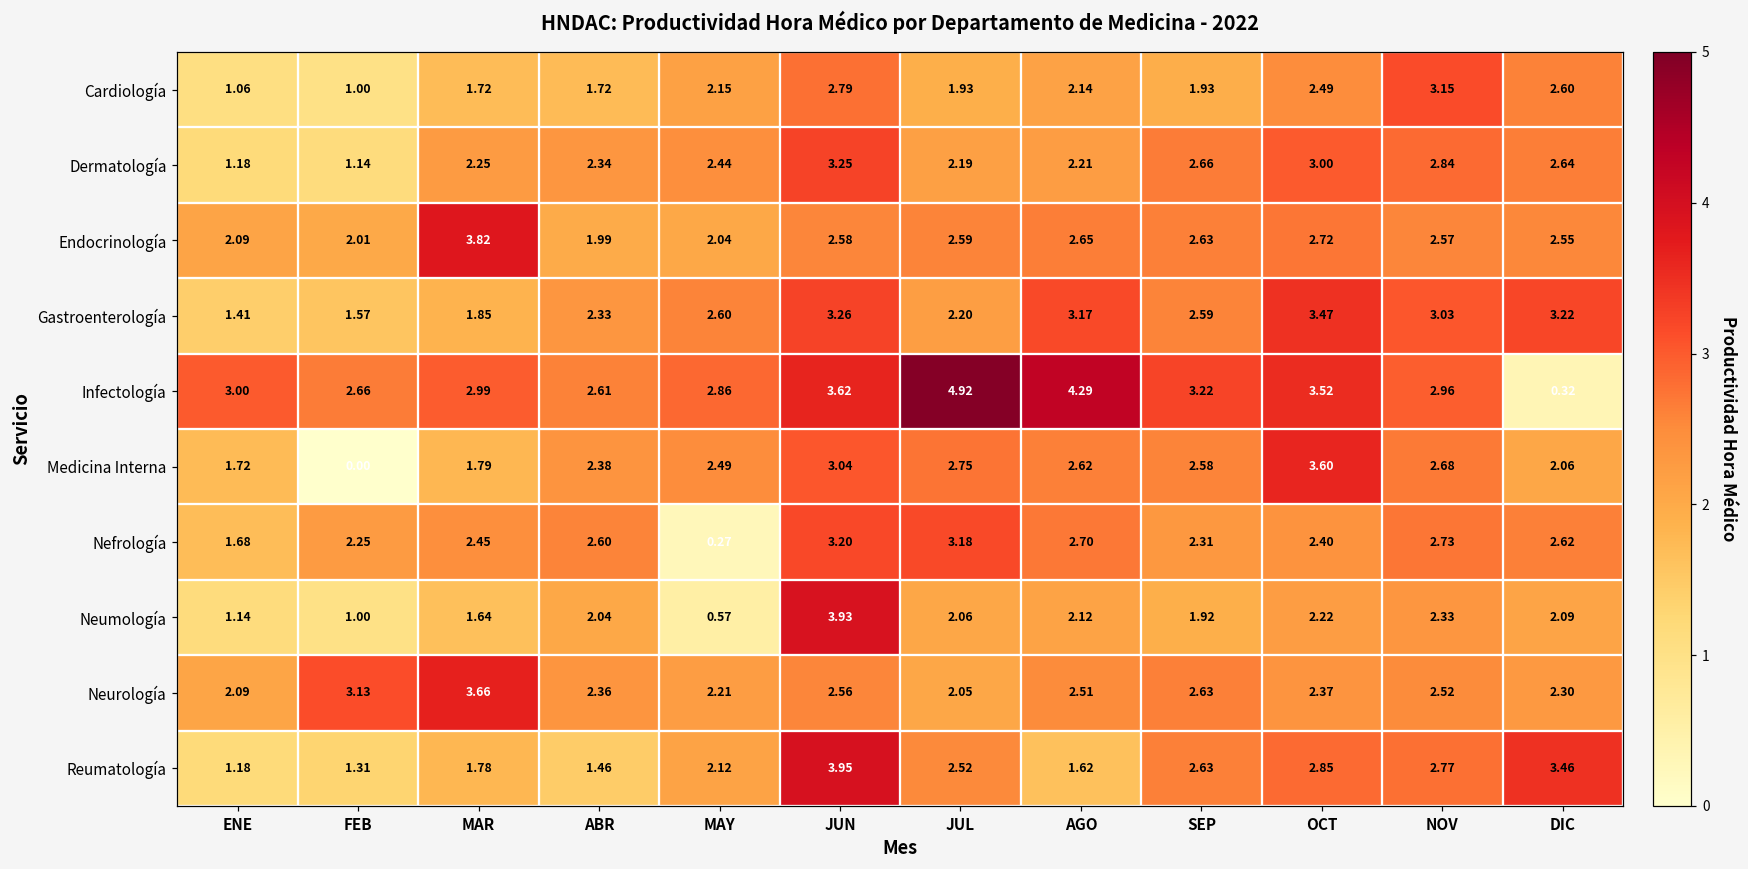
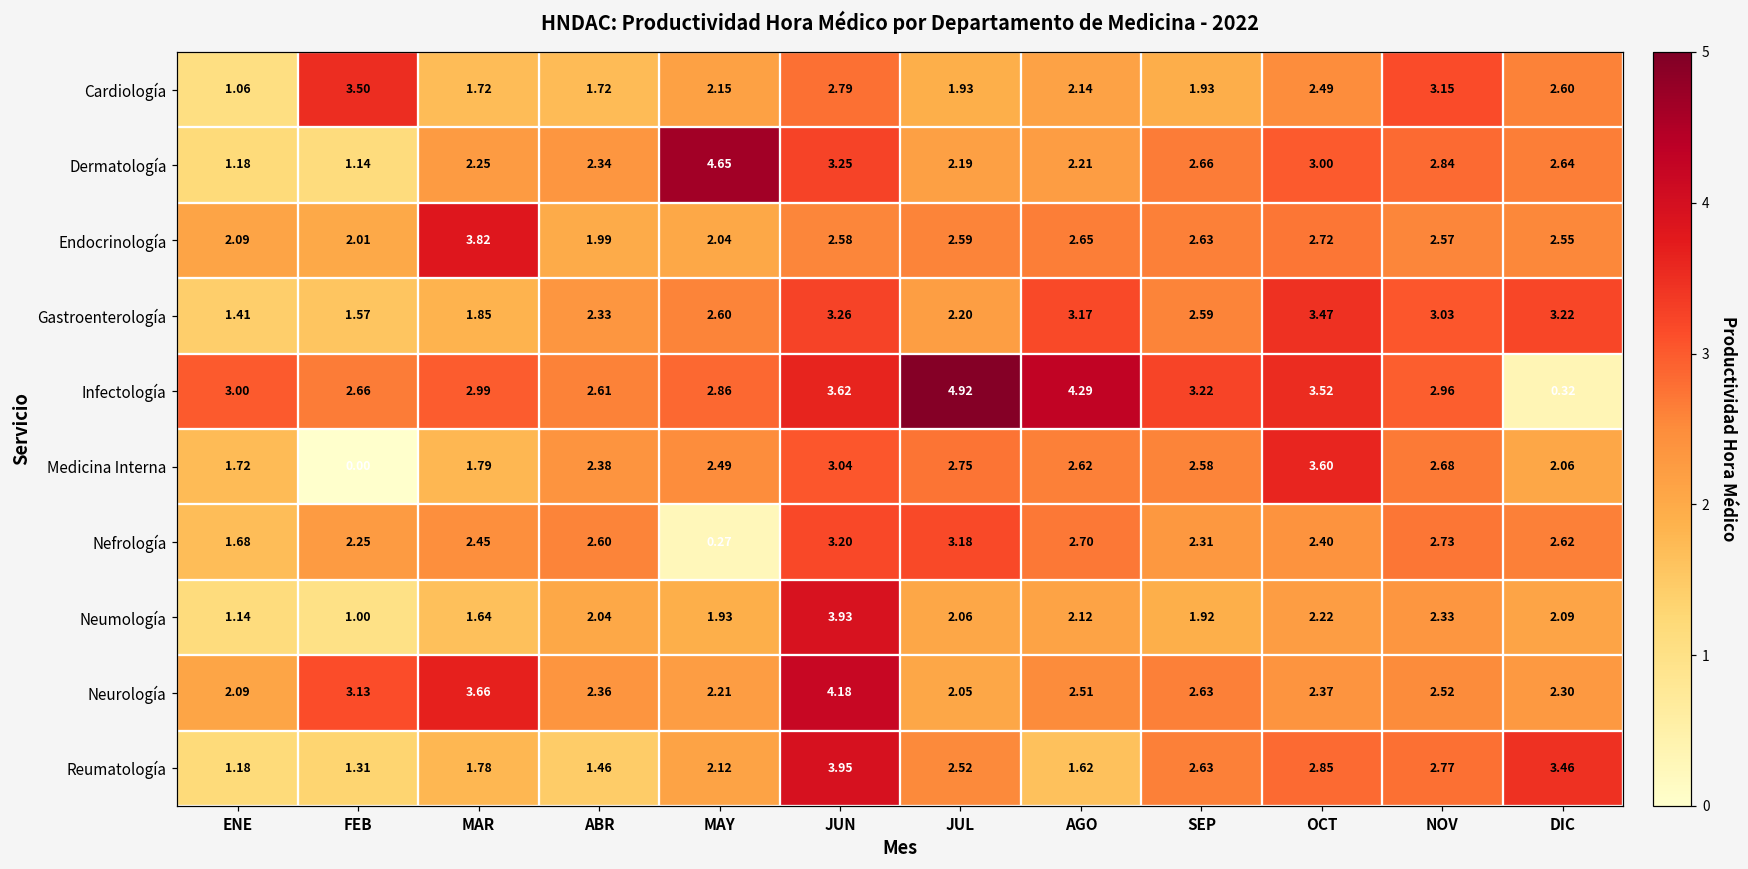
Cardiología, FEB: 1.00 -> 3.50
Dermatología, MAY: 2.44 -> 4.65
Neumología, MAY: 0.57 -> 1.93
Neurología, JUN: 2.56 -> 4.18
